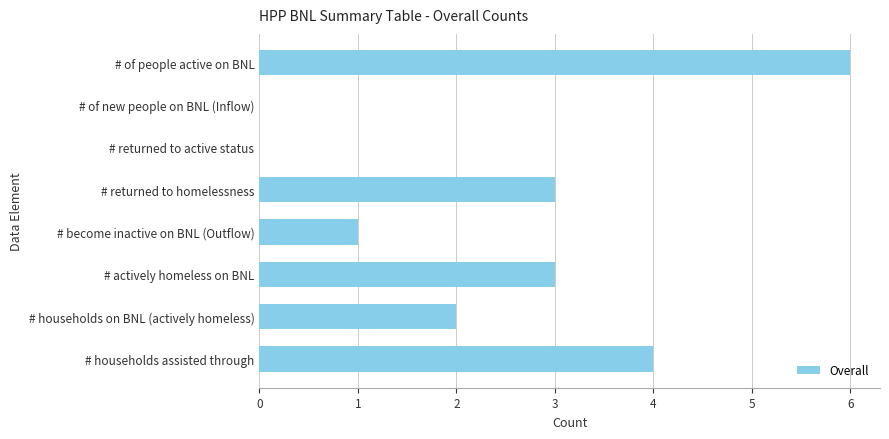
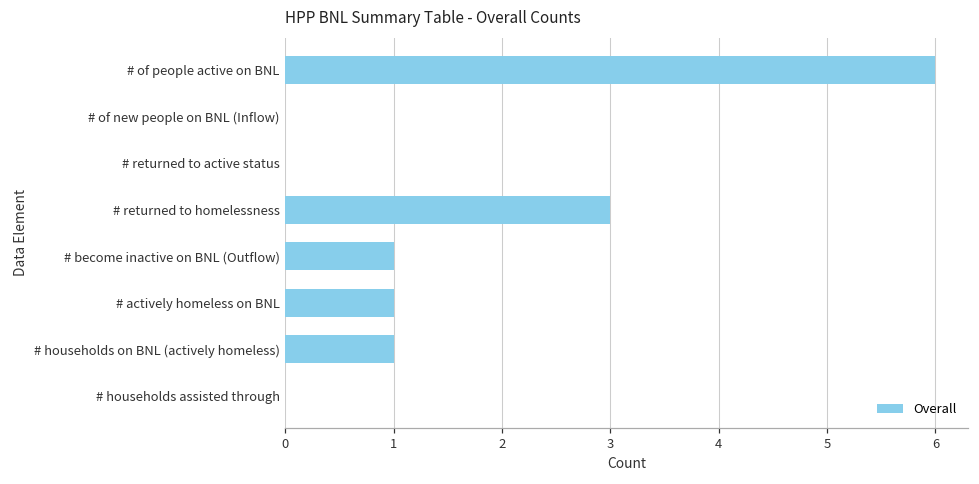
# actively homeless on BNL: 3 -> 1
# households on BNL (actively homeless): 2 -> 1
# households assisted through: 4 -> 0
